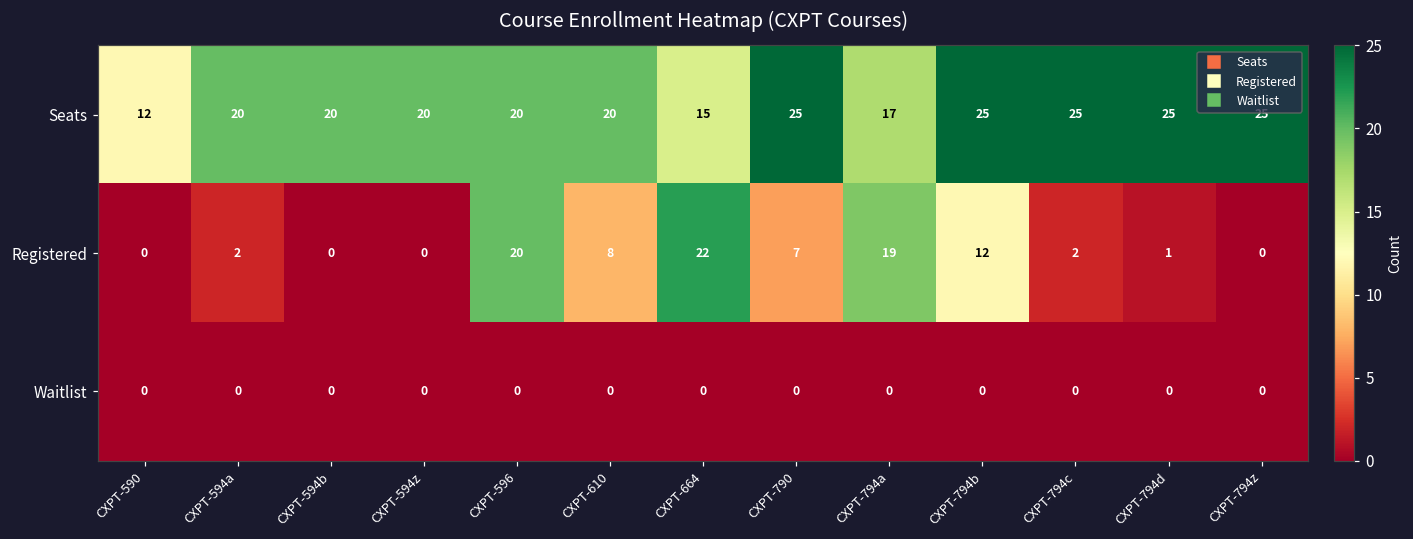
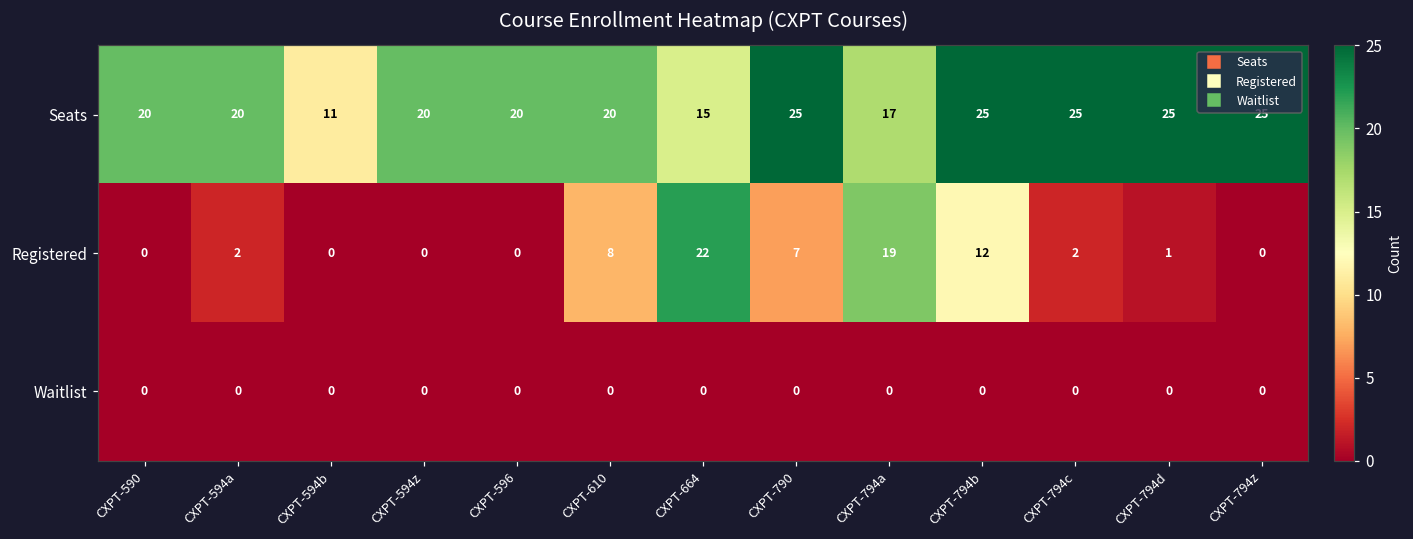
Seats, CXPT-590: 12 -> 20
Seats, CXPT-594b: 20 -> 11
Registered, CXPT-596: 20 -> 0
